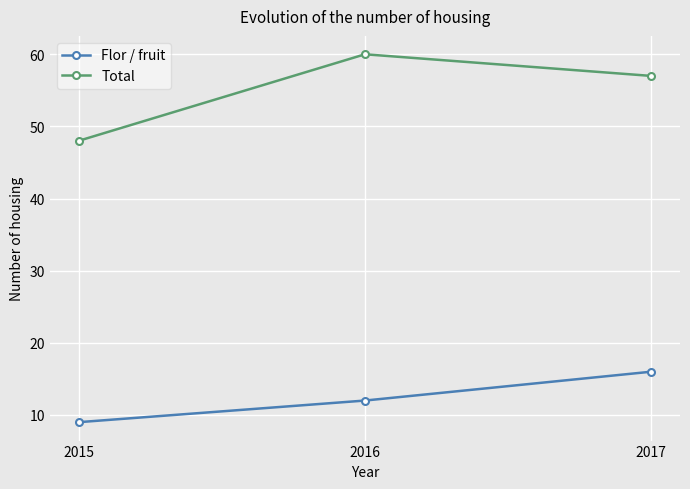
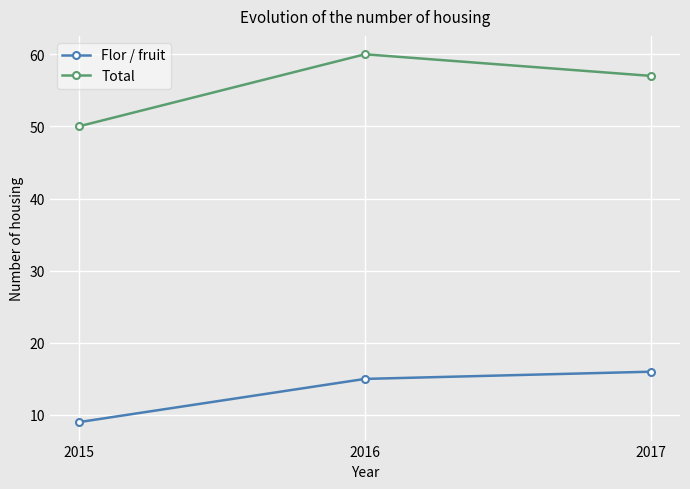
Total, 2015: 48 -> 50
Flor / fruit, 2016: 12 -> 15
